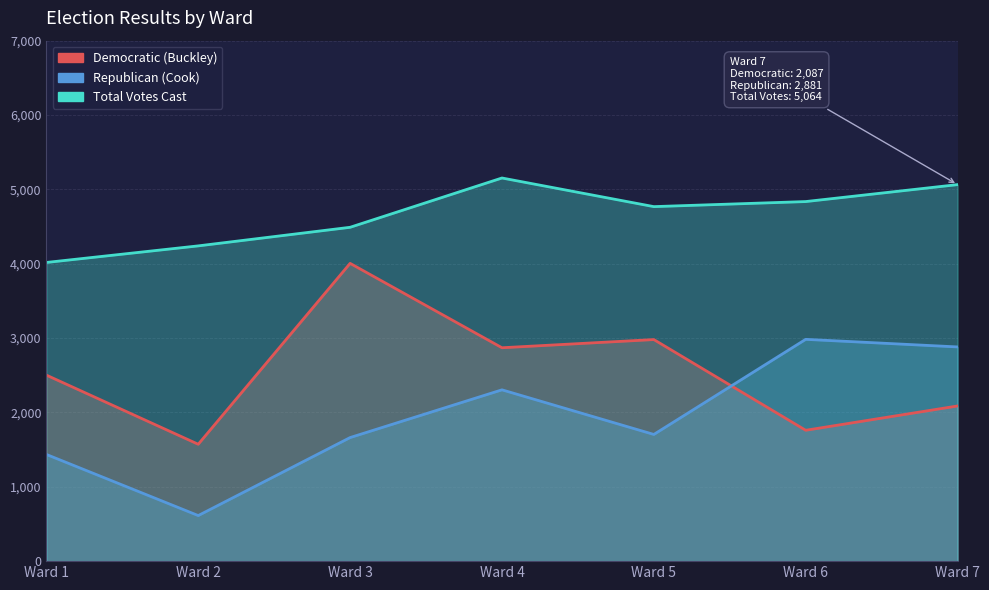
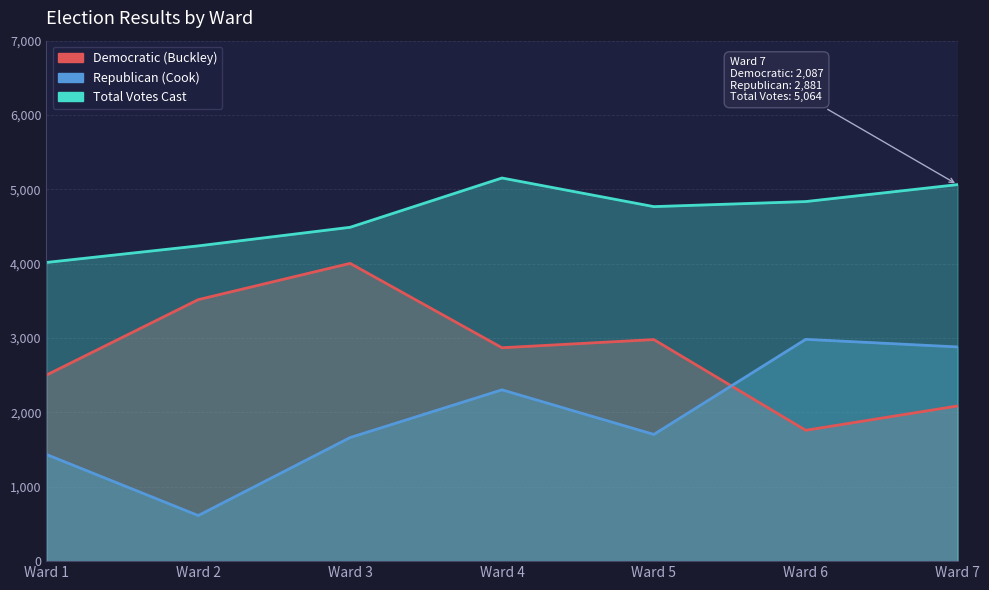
Democratic (Buckley), Ward 2: 1,600 -> 3,500
